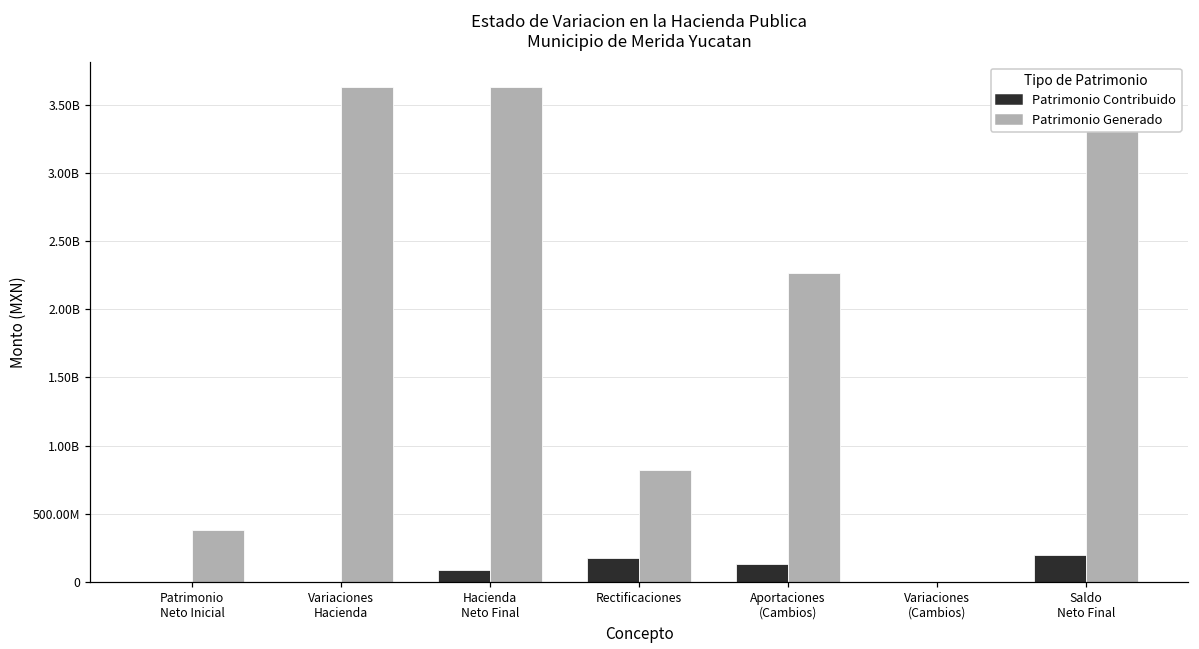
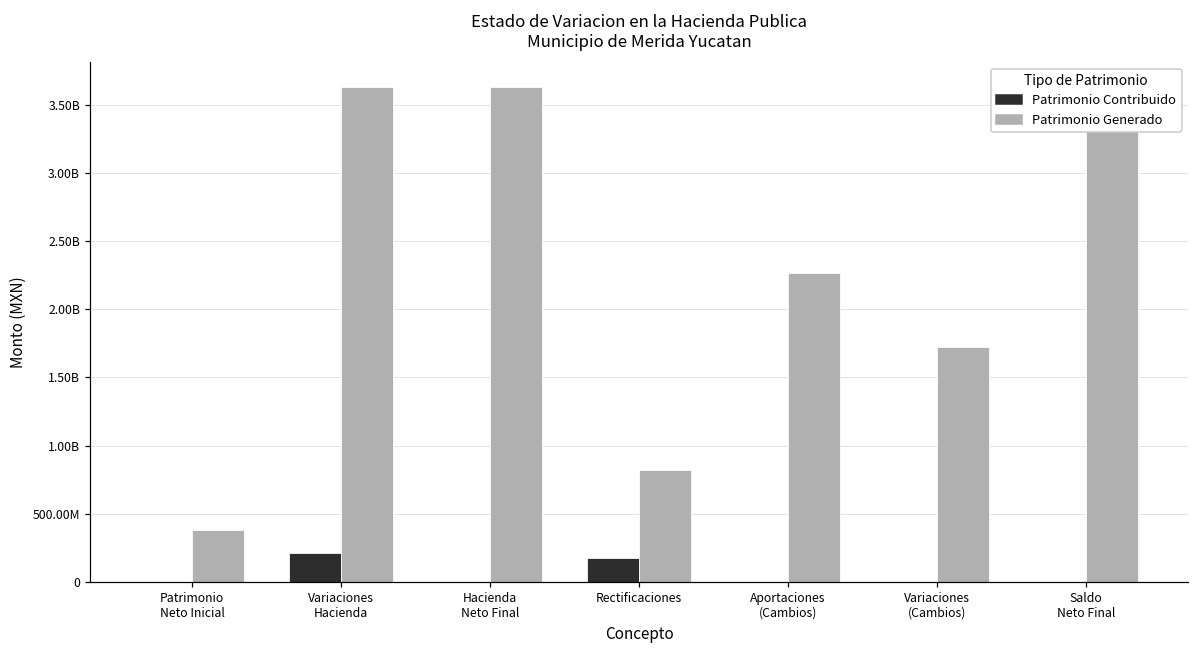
Patrimonio Contribuido, Variaciones Hacienda: 0 -> 210000000
Patrimonio Contribuido, Hacienda Neto Final: 80000000 -> 0
Patrimonio Contribuido, Aportaciones (Cambios): 130000000 -> 0
Patrimonio Generado, Variaciones (Cambios): 0 -> 1730000000
Patrimonio Contribuido, Saldo Neto Final: 200000000 -> 0
